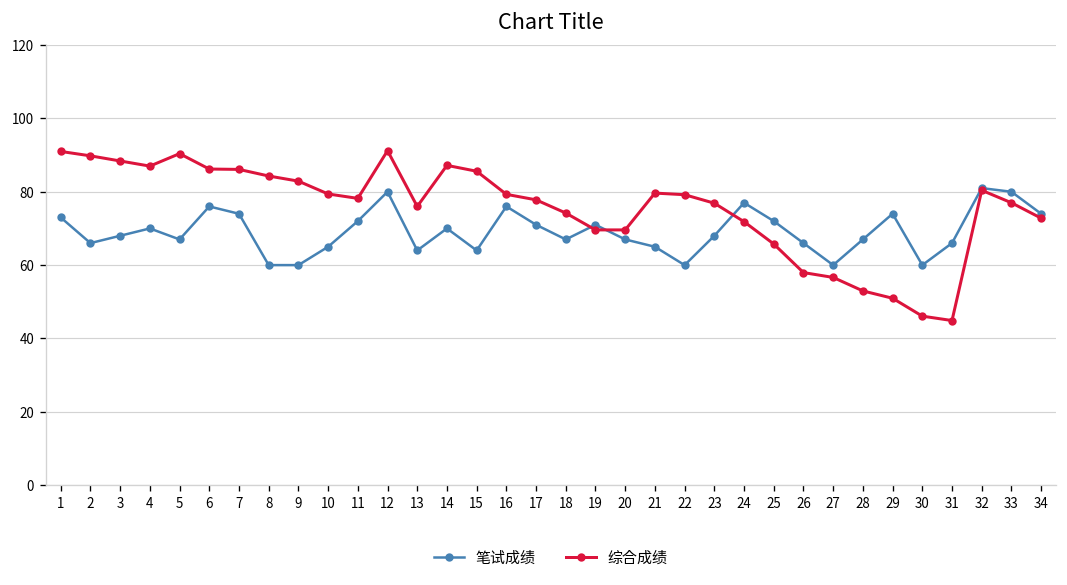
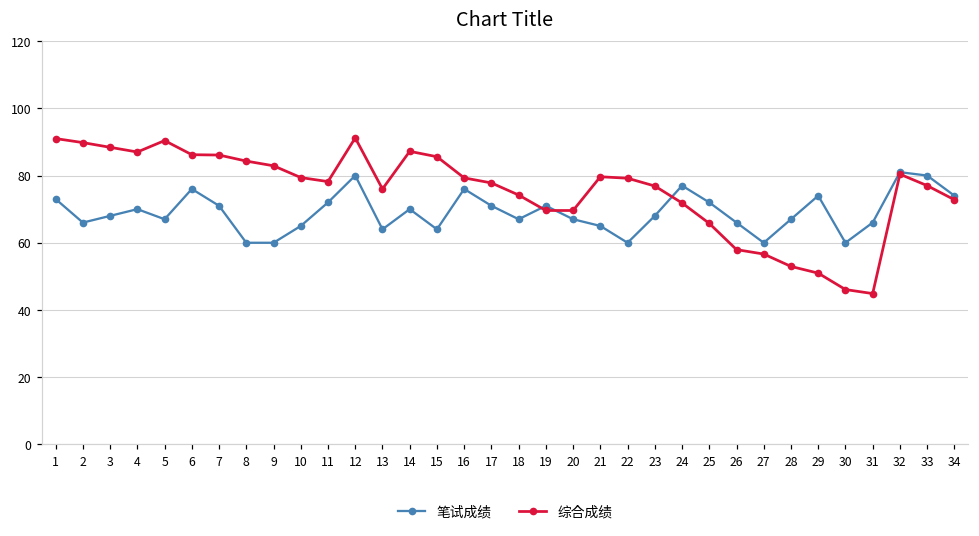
笔试成绩, 7: 74 -> 71
